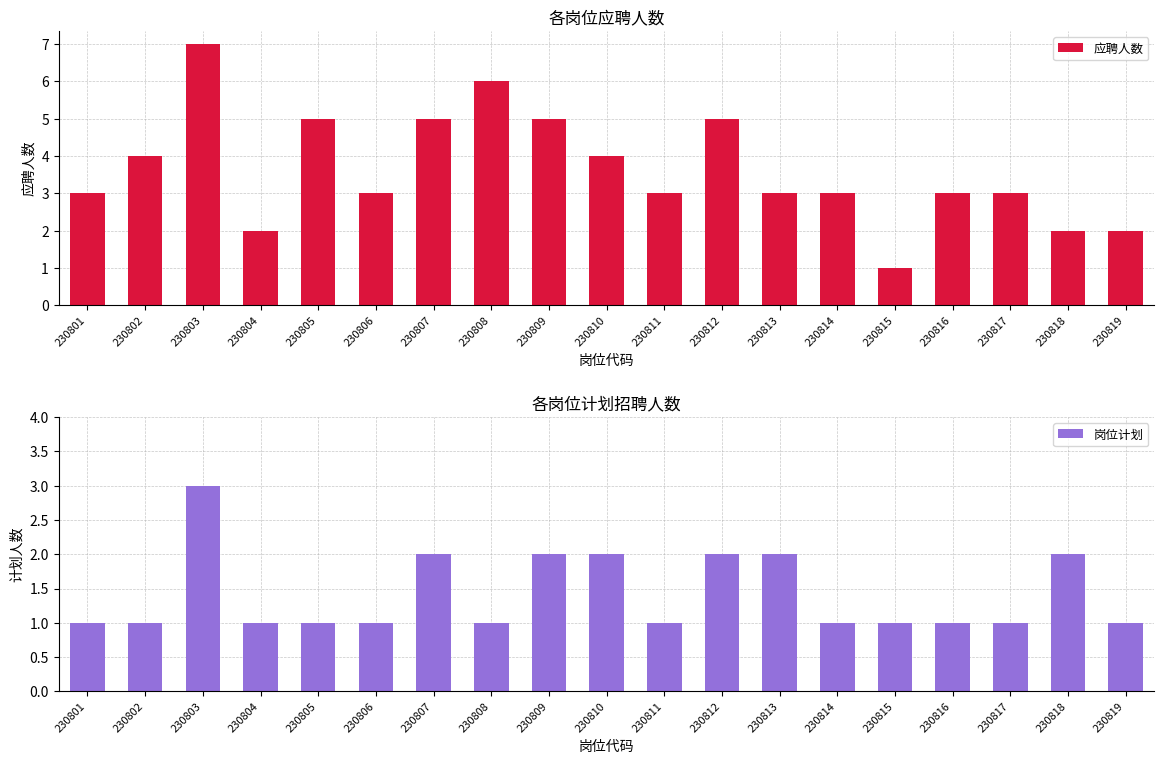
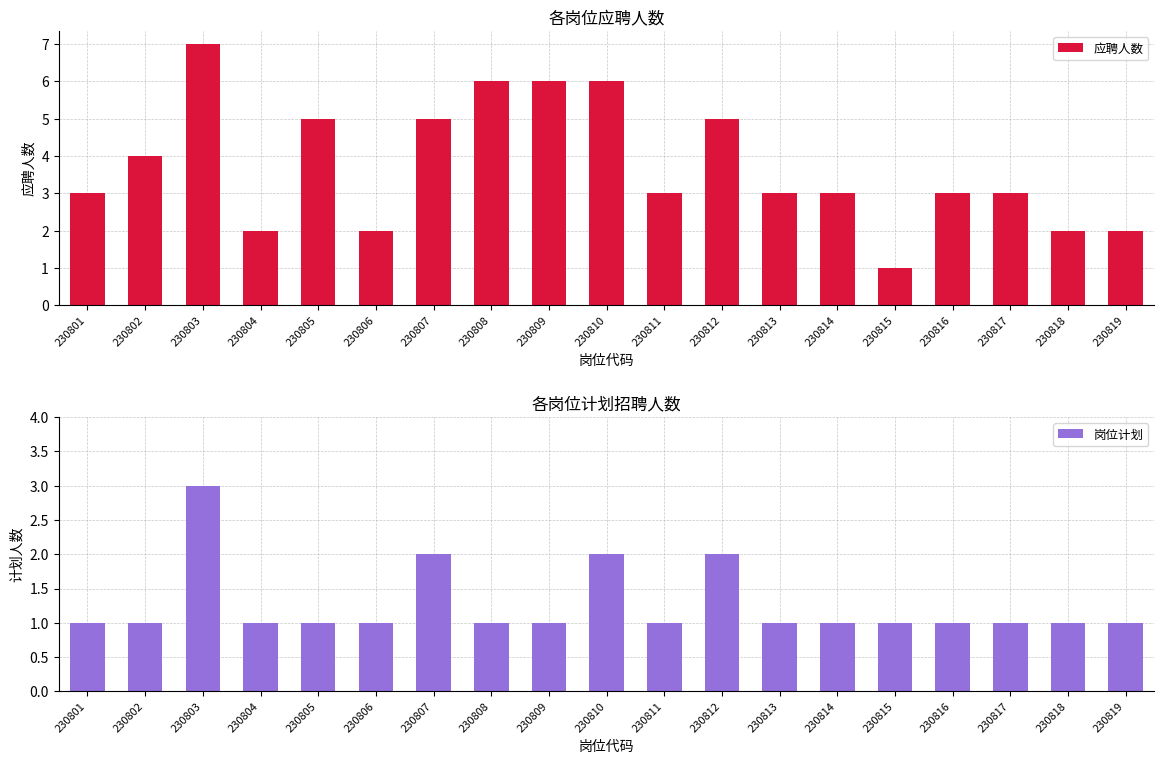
各岗位应聘人数, 230806: 3 -> 2
各岗位应聘人数, 230809: 5 -> 6
各岗位应聘人数, 230810: 4 -> 6
各岗位计划招聘人数, 230809: 2 -> 1
各岗位计划招聘人数, 230813: 2 -> 1
各岗位计划招聘人数, 230818: 2 -> 1
